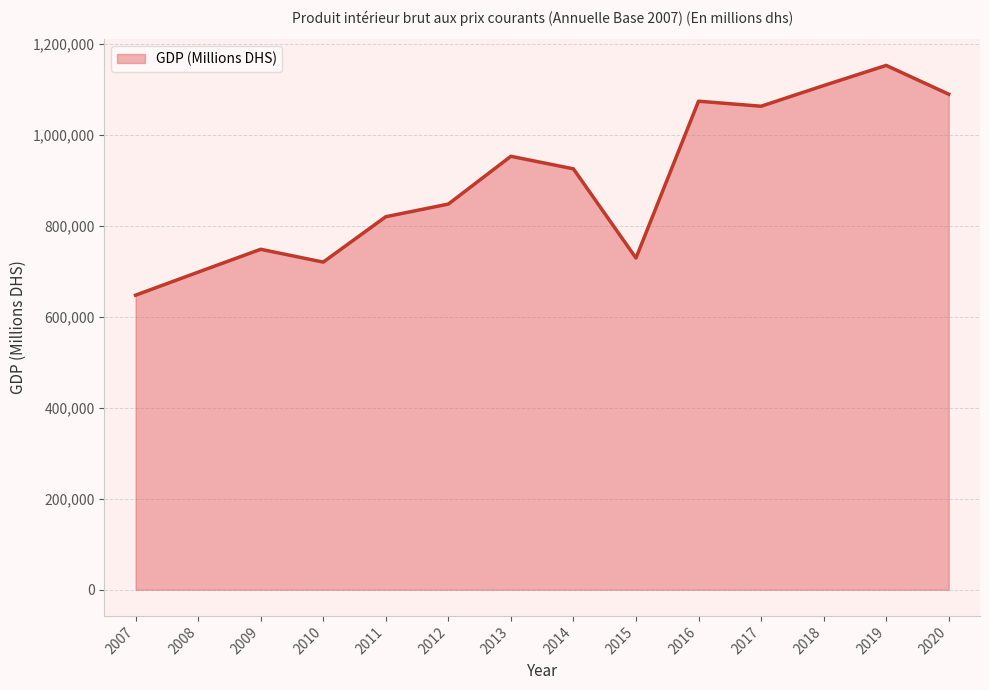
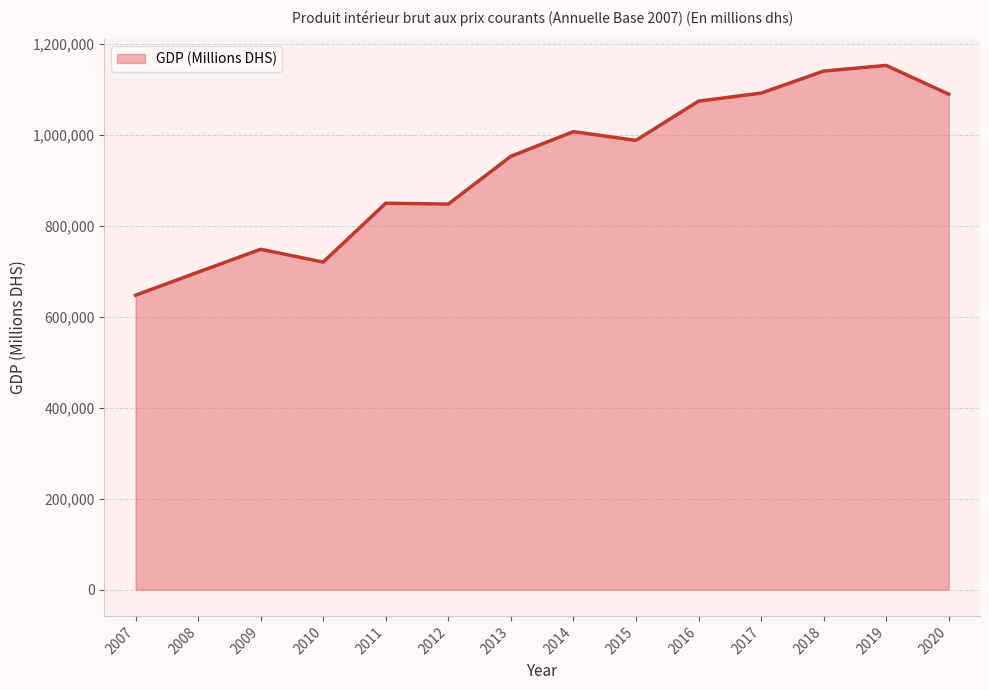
2011: 820,000 -> 850,000
2014: 930,000 -> 1,010,000
2015: 730,000 -> 990,000
2017: 1,060,000 -> 1,090,000
2018: 1,110,000 -> 1,140,000
